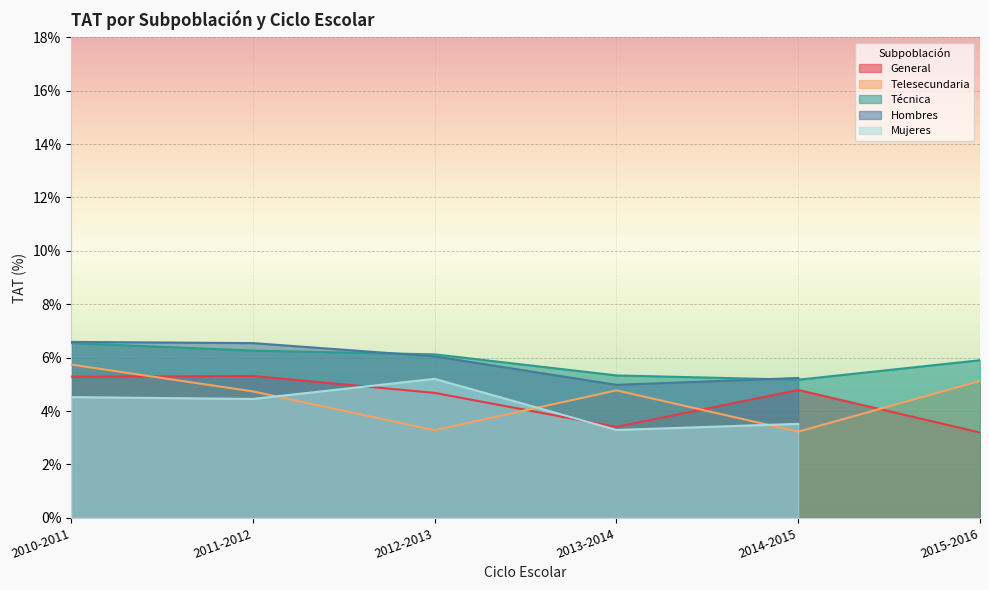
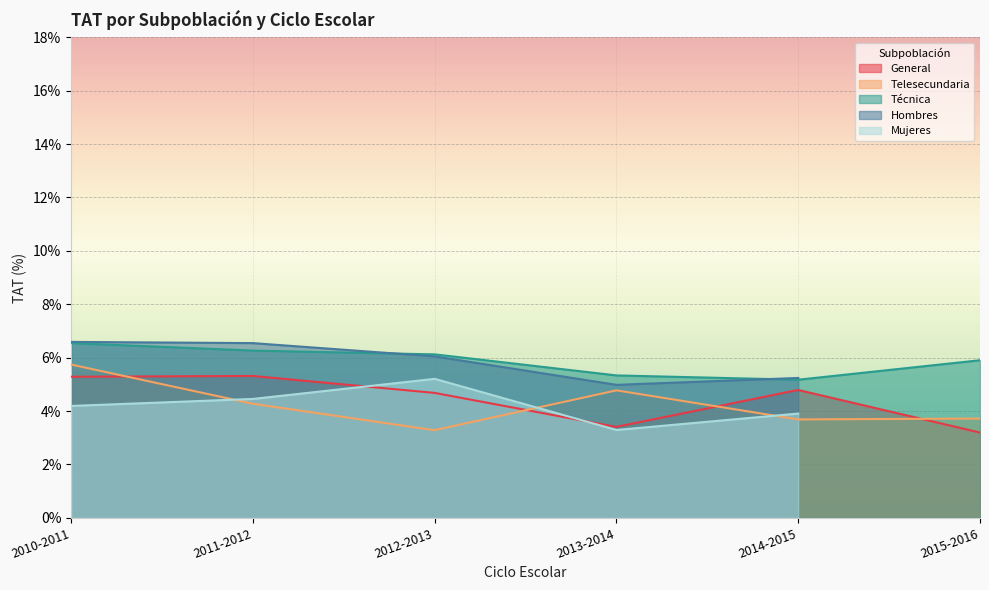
Mujeres, 2010-2011: 4.5% -> 4.2%
Telesecundaria, 2011-2012: 4.7% -> 4.3%
Telesecundaria, 2014-2015: 3.2% -> 3.7%
Mujeres, 2014-2015: 3.5% -> 3.9%
Telesecundaria, 2015-2016: 5.1% -> 3.7%
